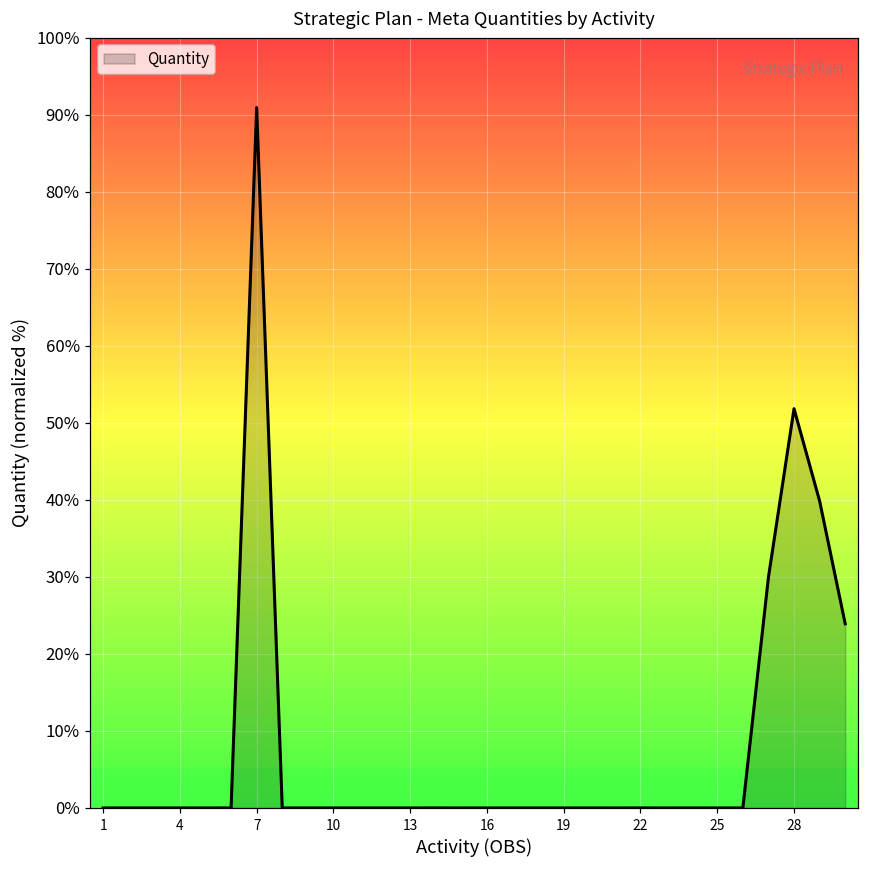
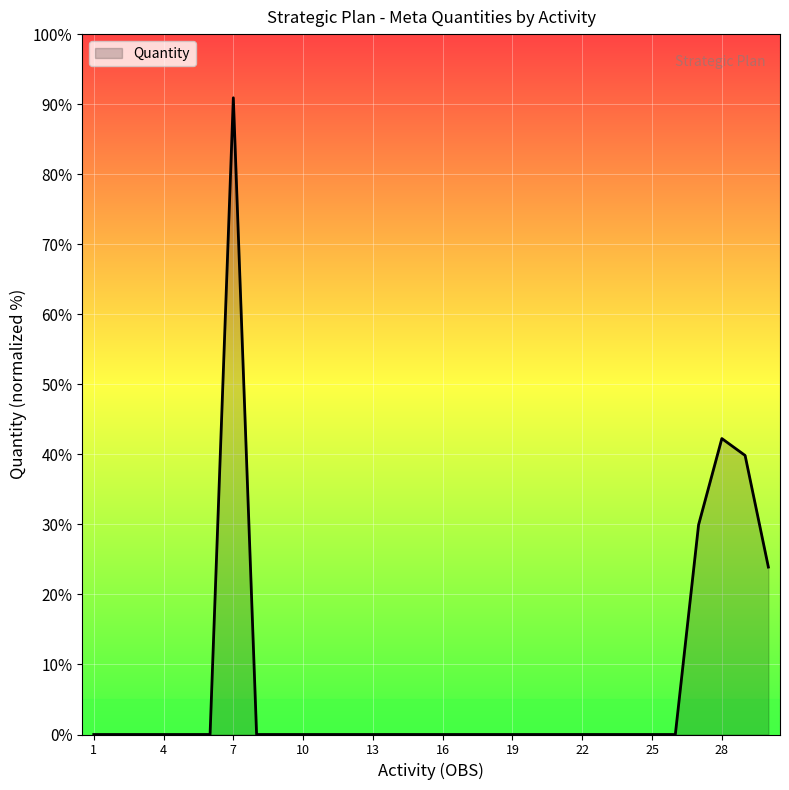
28: 52% -> 42%
